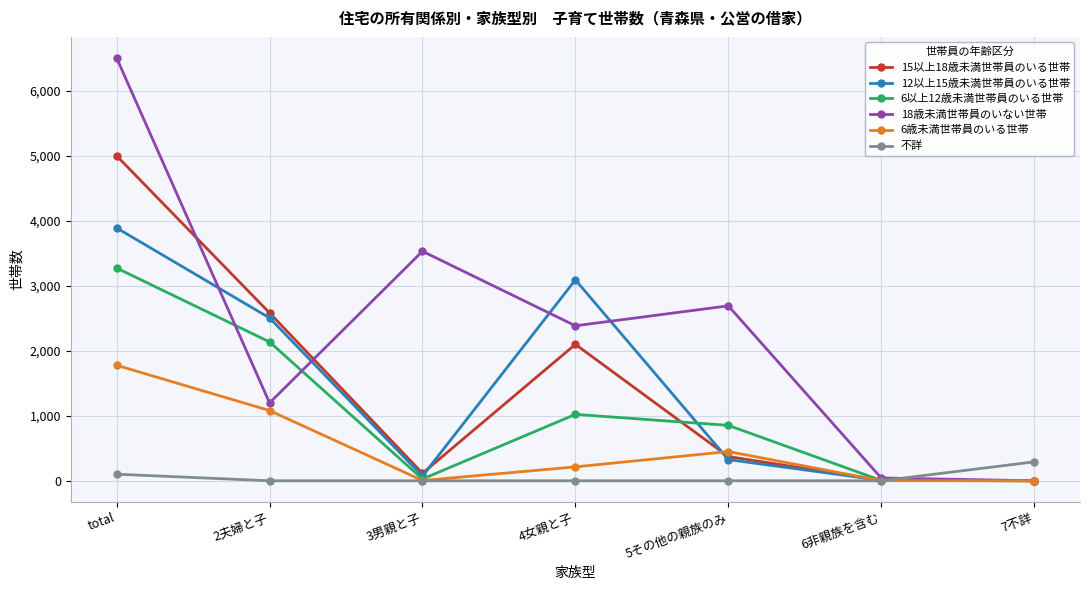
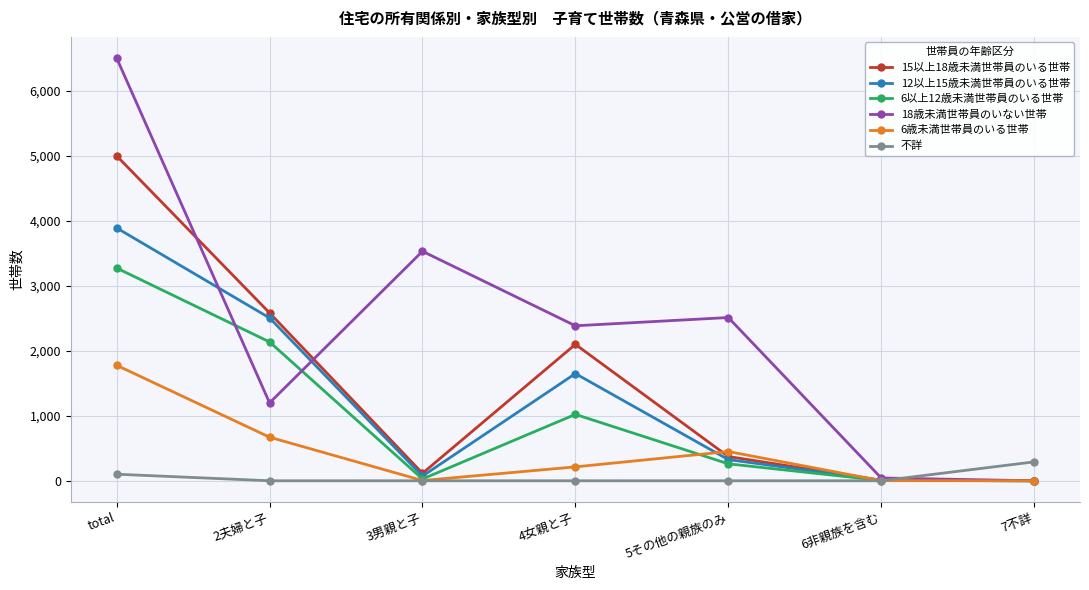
6歳未満世帯員のいる世帯, 2夫婦と子: 1,100 -> 700
12以上15歳未満世帯員のいる世帯, 4女親と子: 3,100 -> 1,700
6以上12歳未満世帯員のいる世帯, 5その他の親族のみ: 900 -> 300
18歳未満世帯員のいない世帯, 5その他の親族のみ: 2,700 -> 2,500
